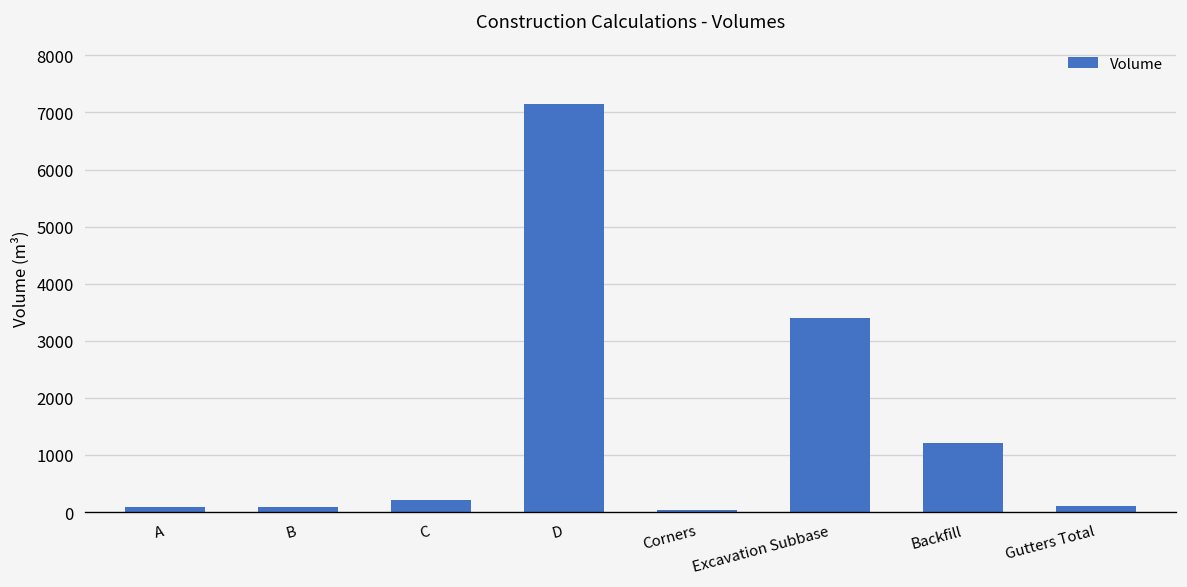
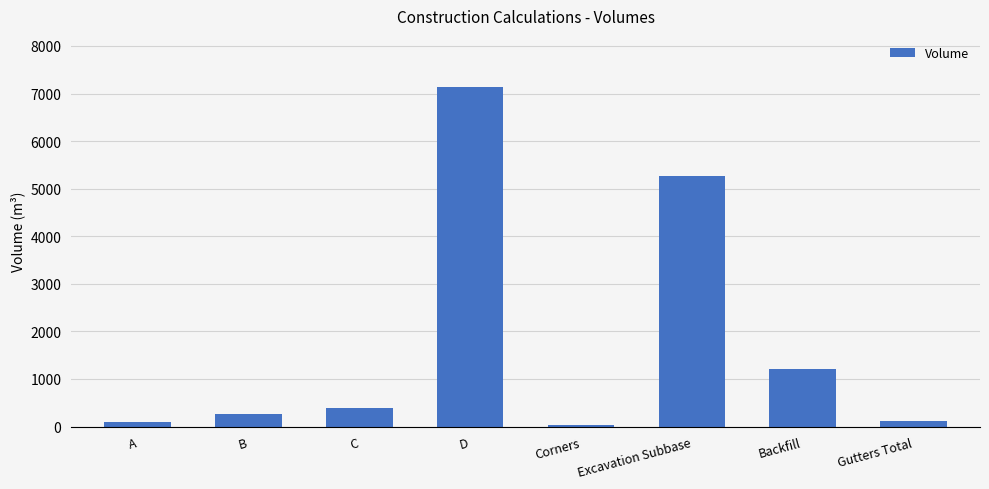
B: 100 -> 300
C: 200 -> 400
Excavation Subbase: 3400 -> 5300
